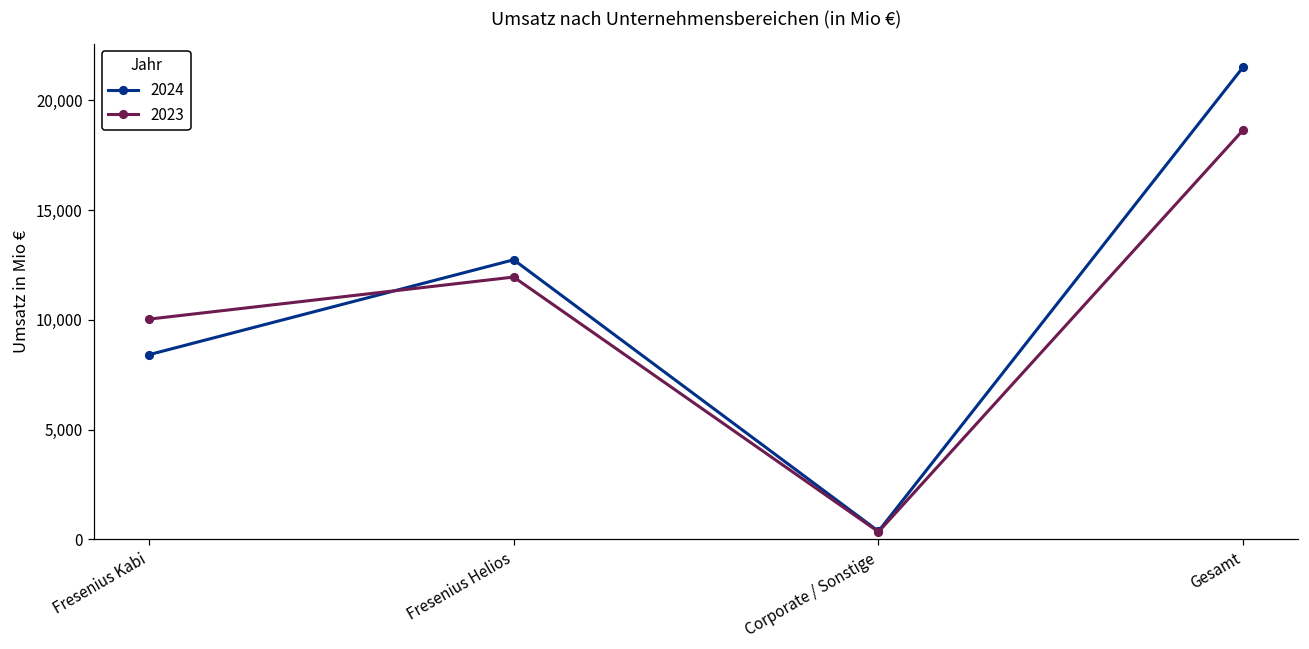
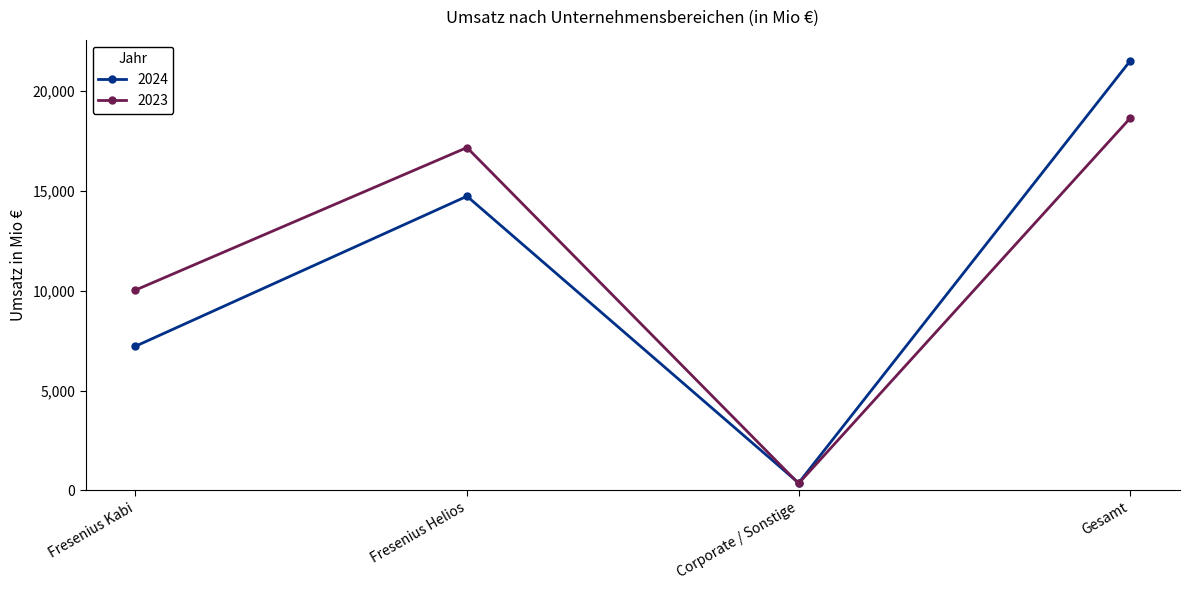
2024, Fresenius Kabi: 8,400 -> 7,200
2024, Fresenius Helios: 12,700 -> 14,700
2023, Fresenius Helios: 12,000 -> 17,200
